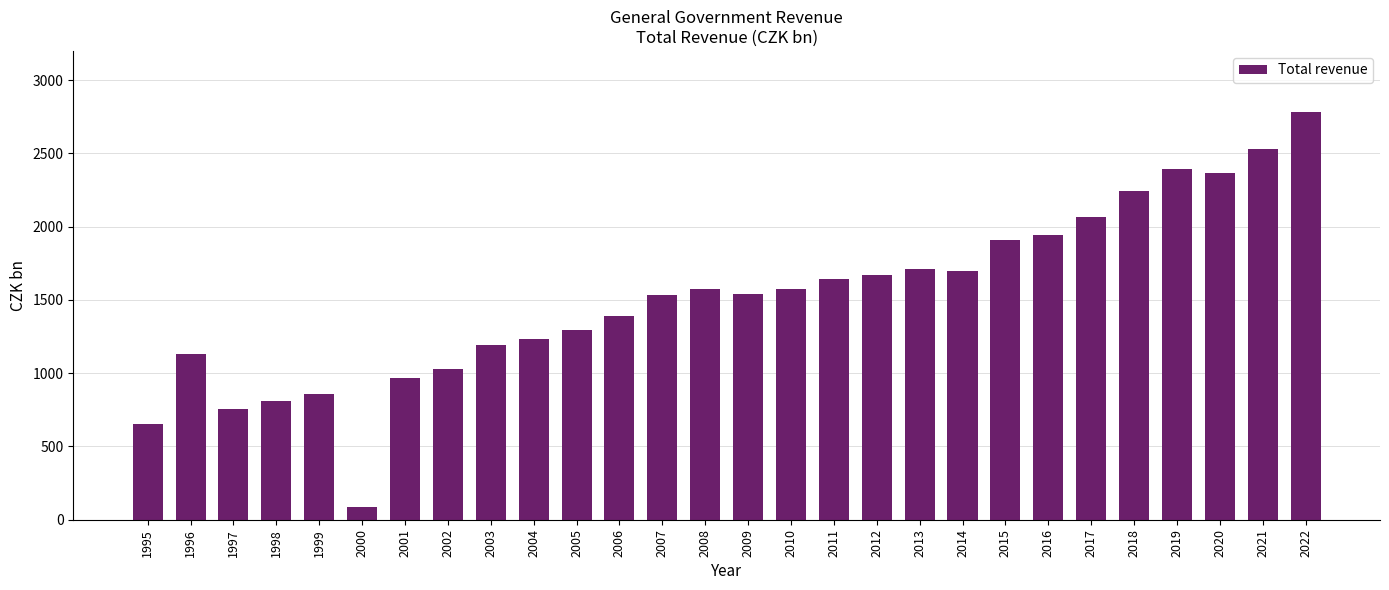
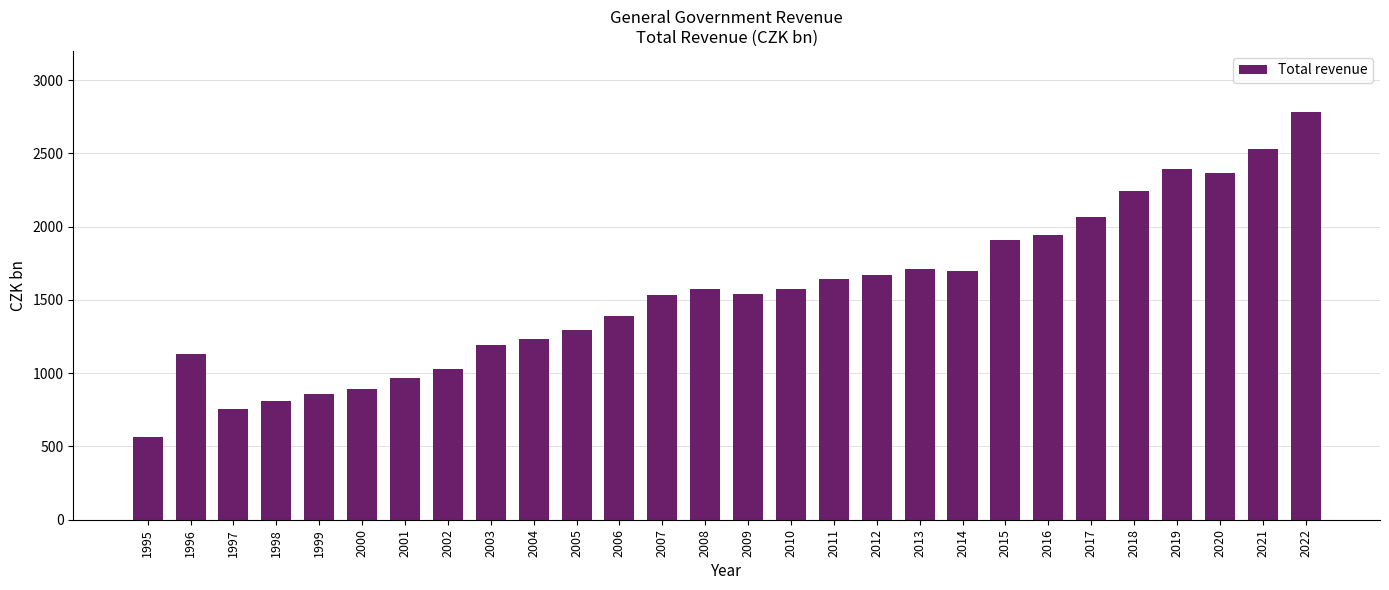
1995: 650 -> 560
2000: 90 -> 890
